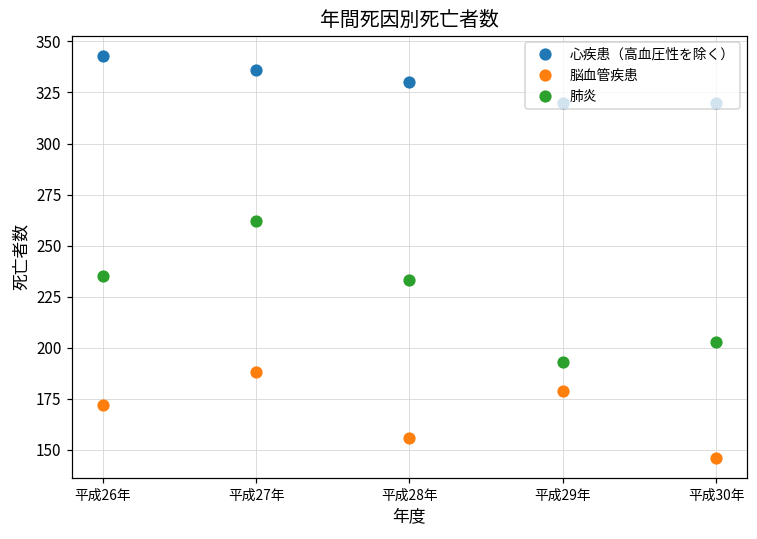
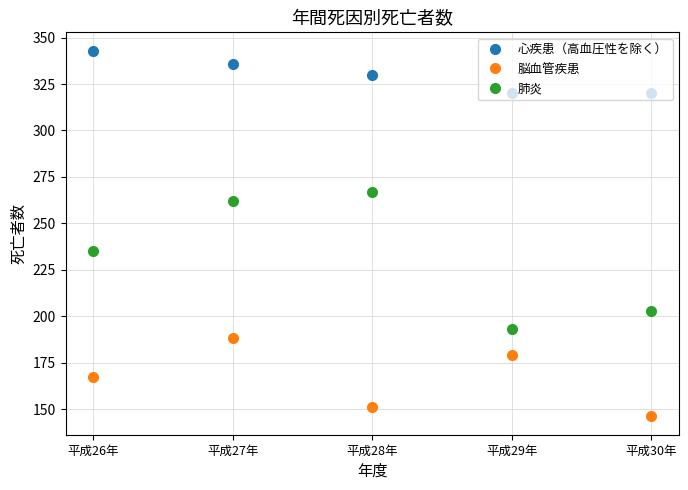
脳血管疾患, 平成26年: 172 -> 167
脳血管疾患, 平成28年: 156 -> 151
肺炎, 平成28年: 233 -> 267
